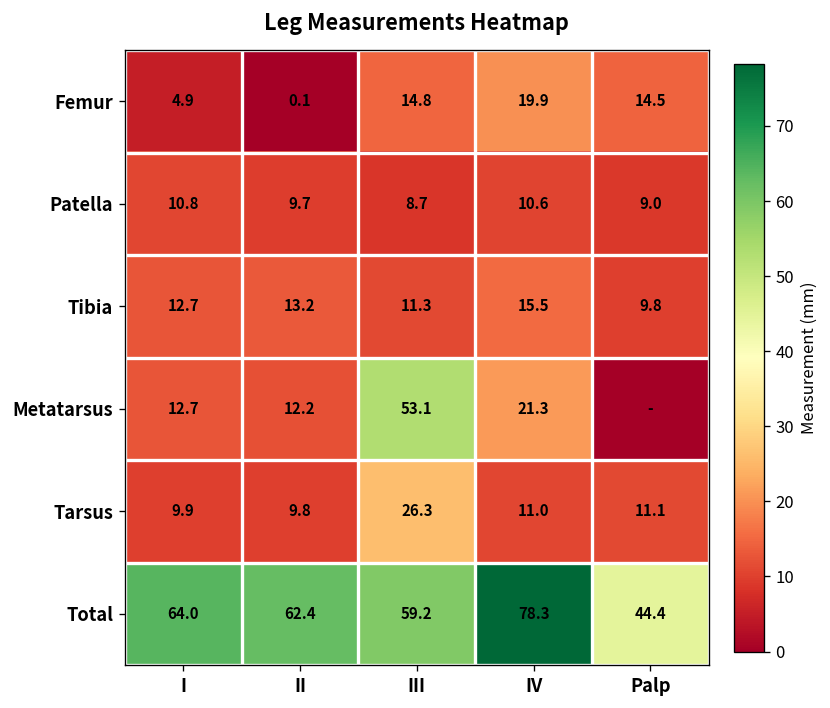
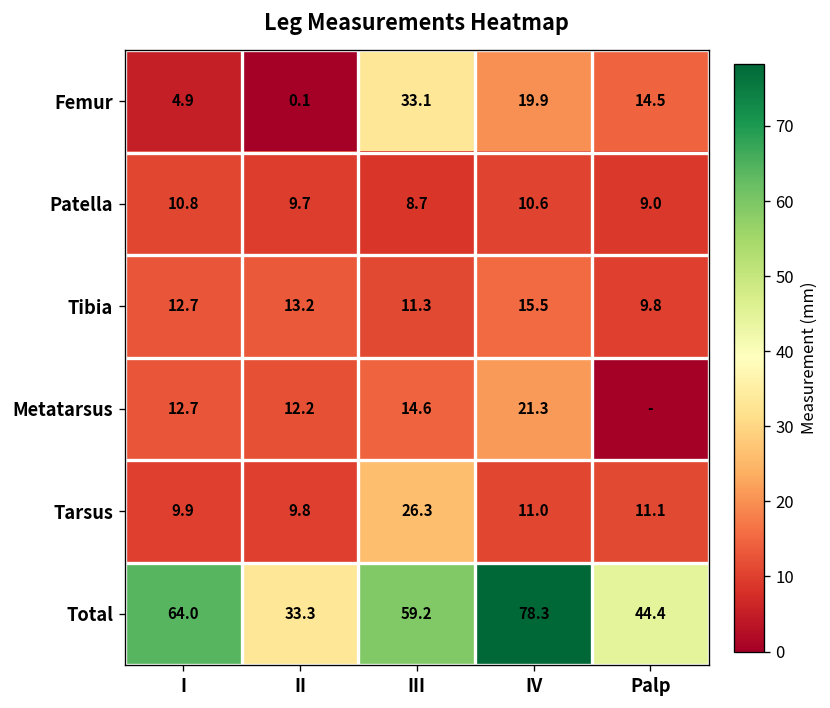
Femur, III: 14.8 -> 33.1
Metatarsus, III: 53.1 -> 14.6
Total, II: 62.4 -> 33.3
